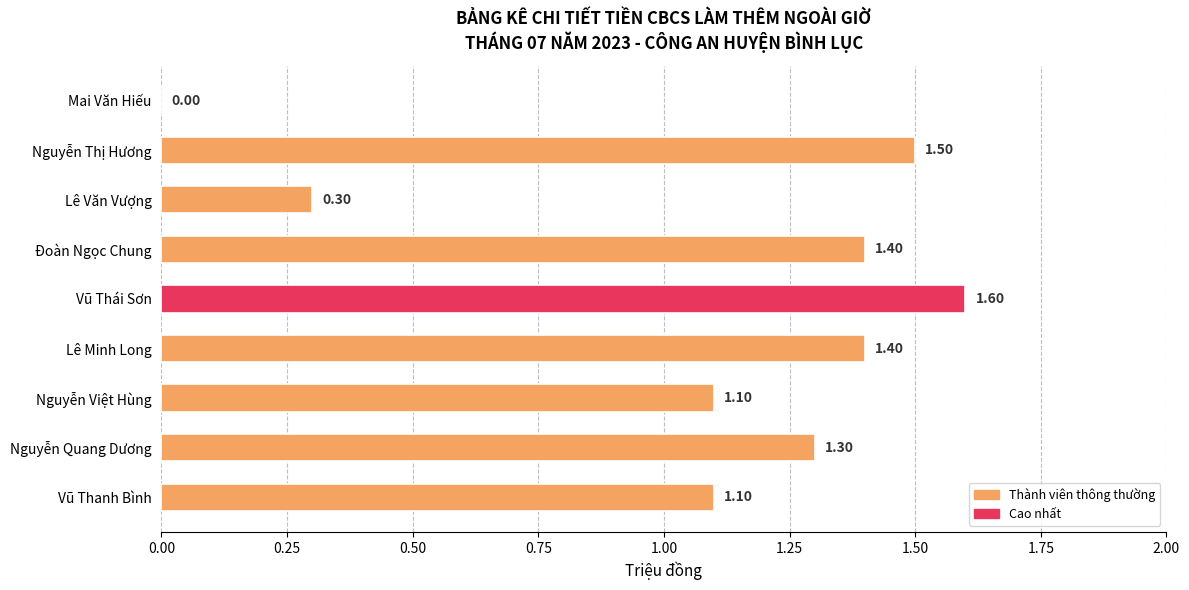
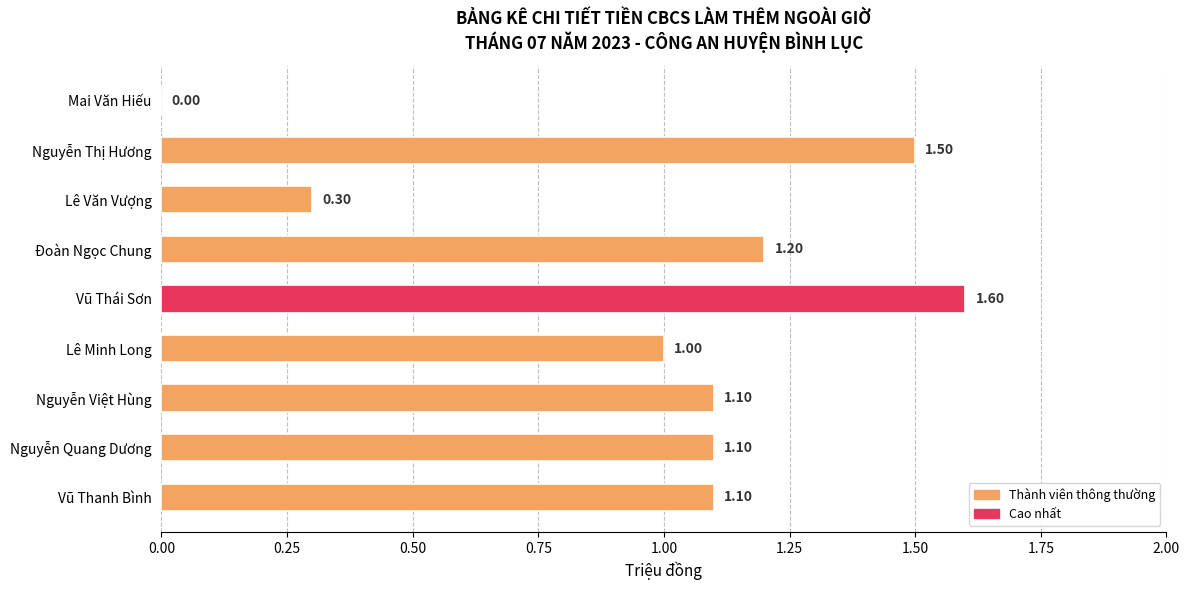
Đoàn Ngọc Chung: 1.40 -> 1.20
Lê Minh Long: 1.40 -> 1.00
Nguyễn Quang Dương: 1.30 -> 1.10
